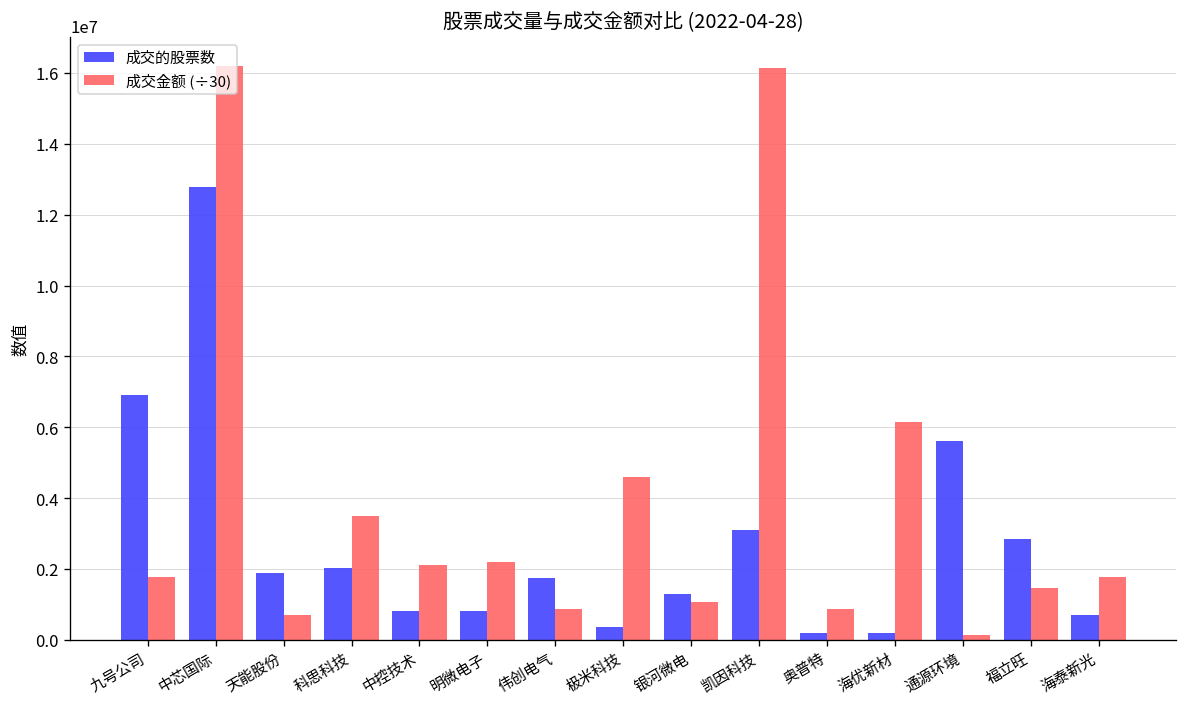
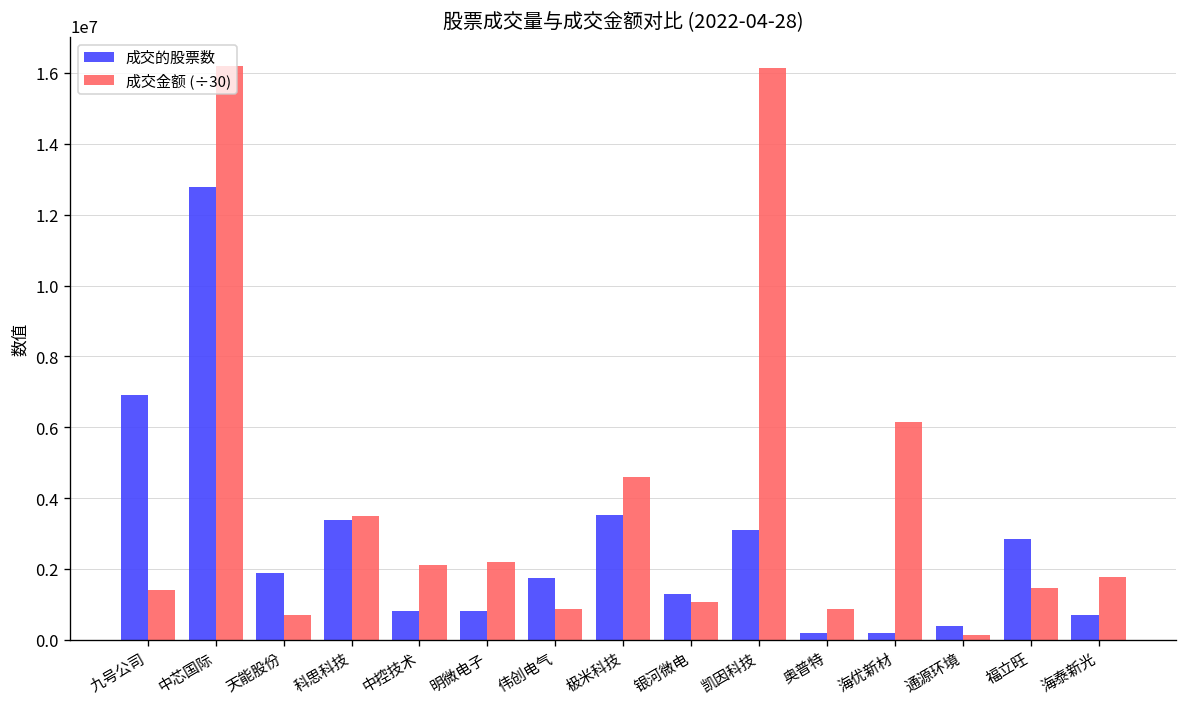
成交金额 (÷30), 九号公司: 1800000 -> 1400000
成交的股票数, 科思科技: 2000000 -> 3400000
成交的股票数, 极米科技: 400000 -> 3500000
成交的股票数, 通源环境: 5600000 -> 400000
